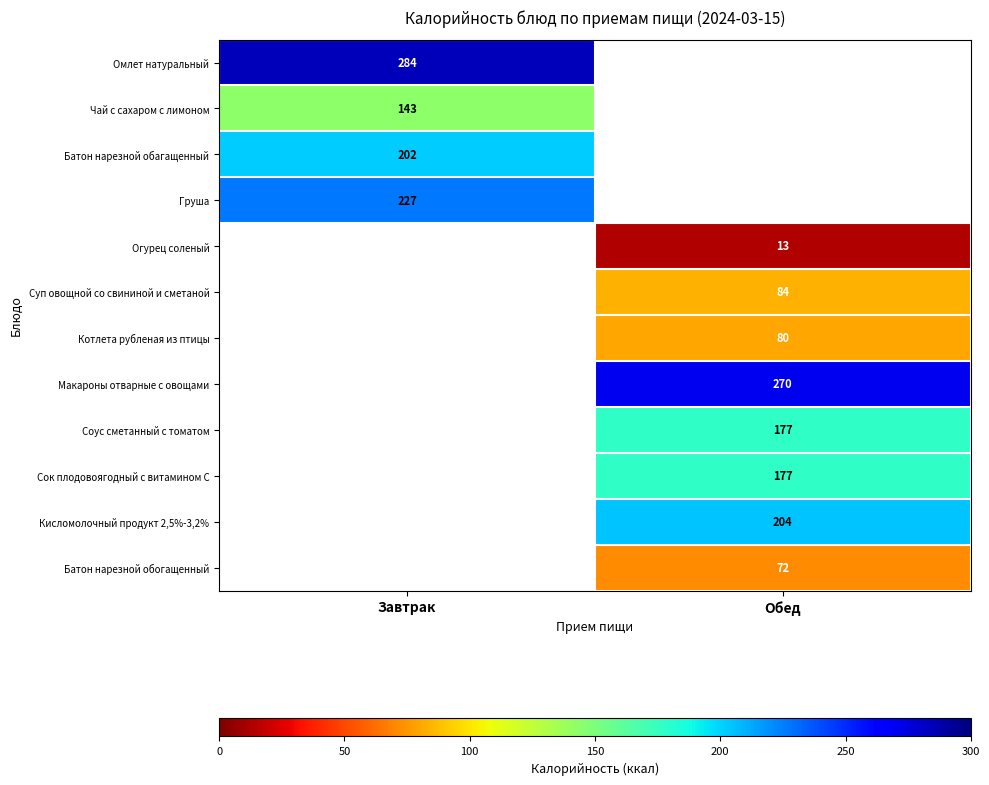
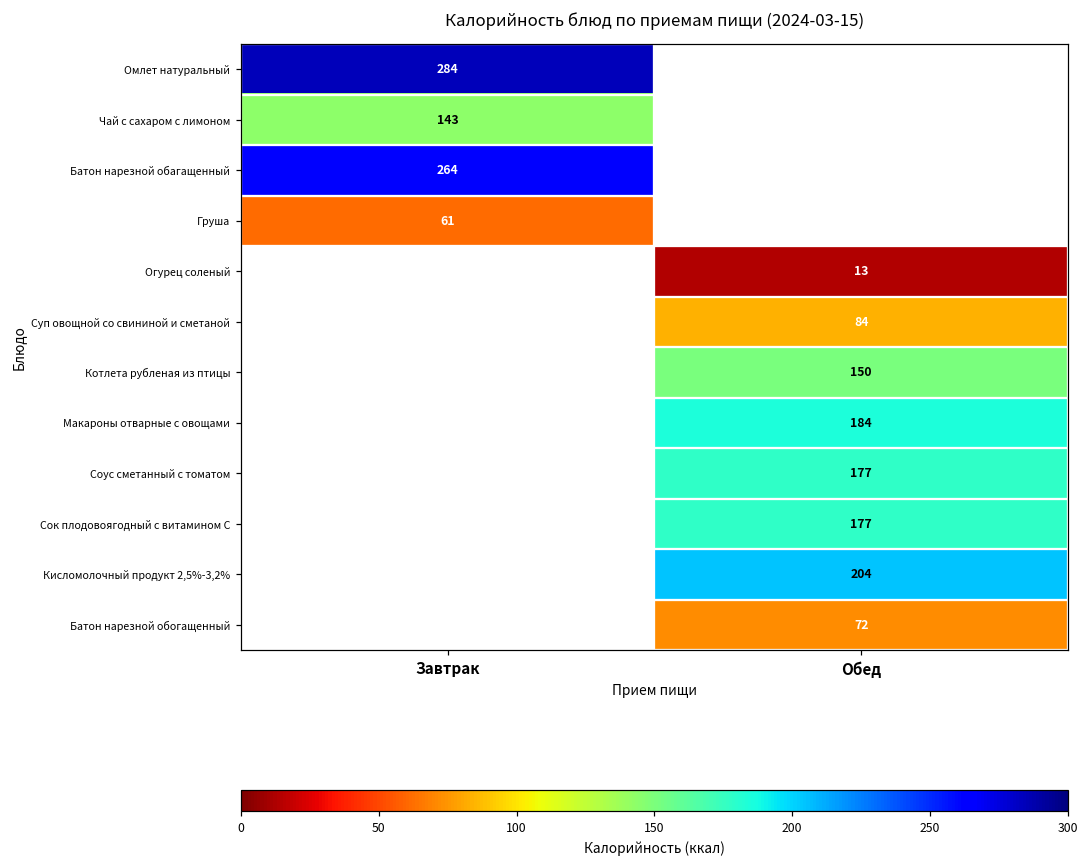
Батон нарезной обагащенный, Завтрак: 202 -> 264
Груша, Завтрак: 227 -> 61
Котлета рубленая из птицы, Обед: 80 -> 150
Макароны отварные с овощами, Обед: 270 -> 184
